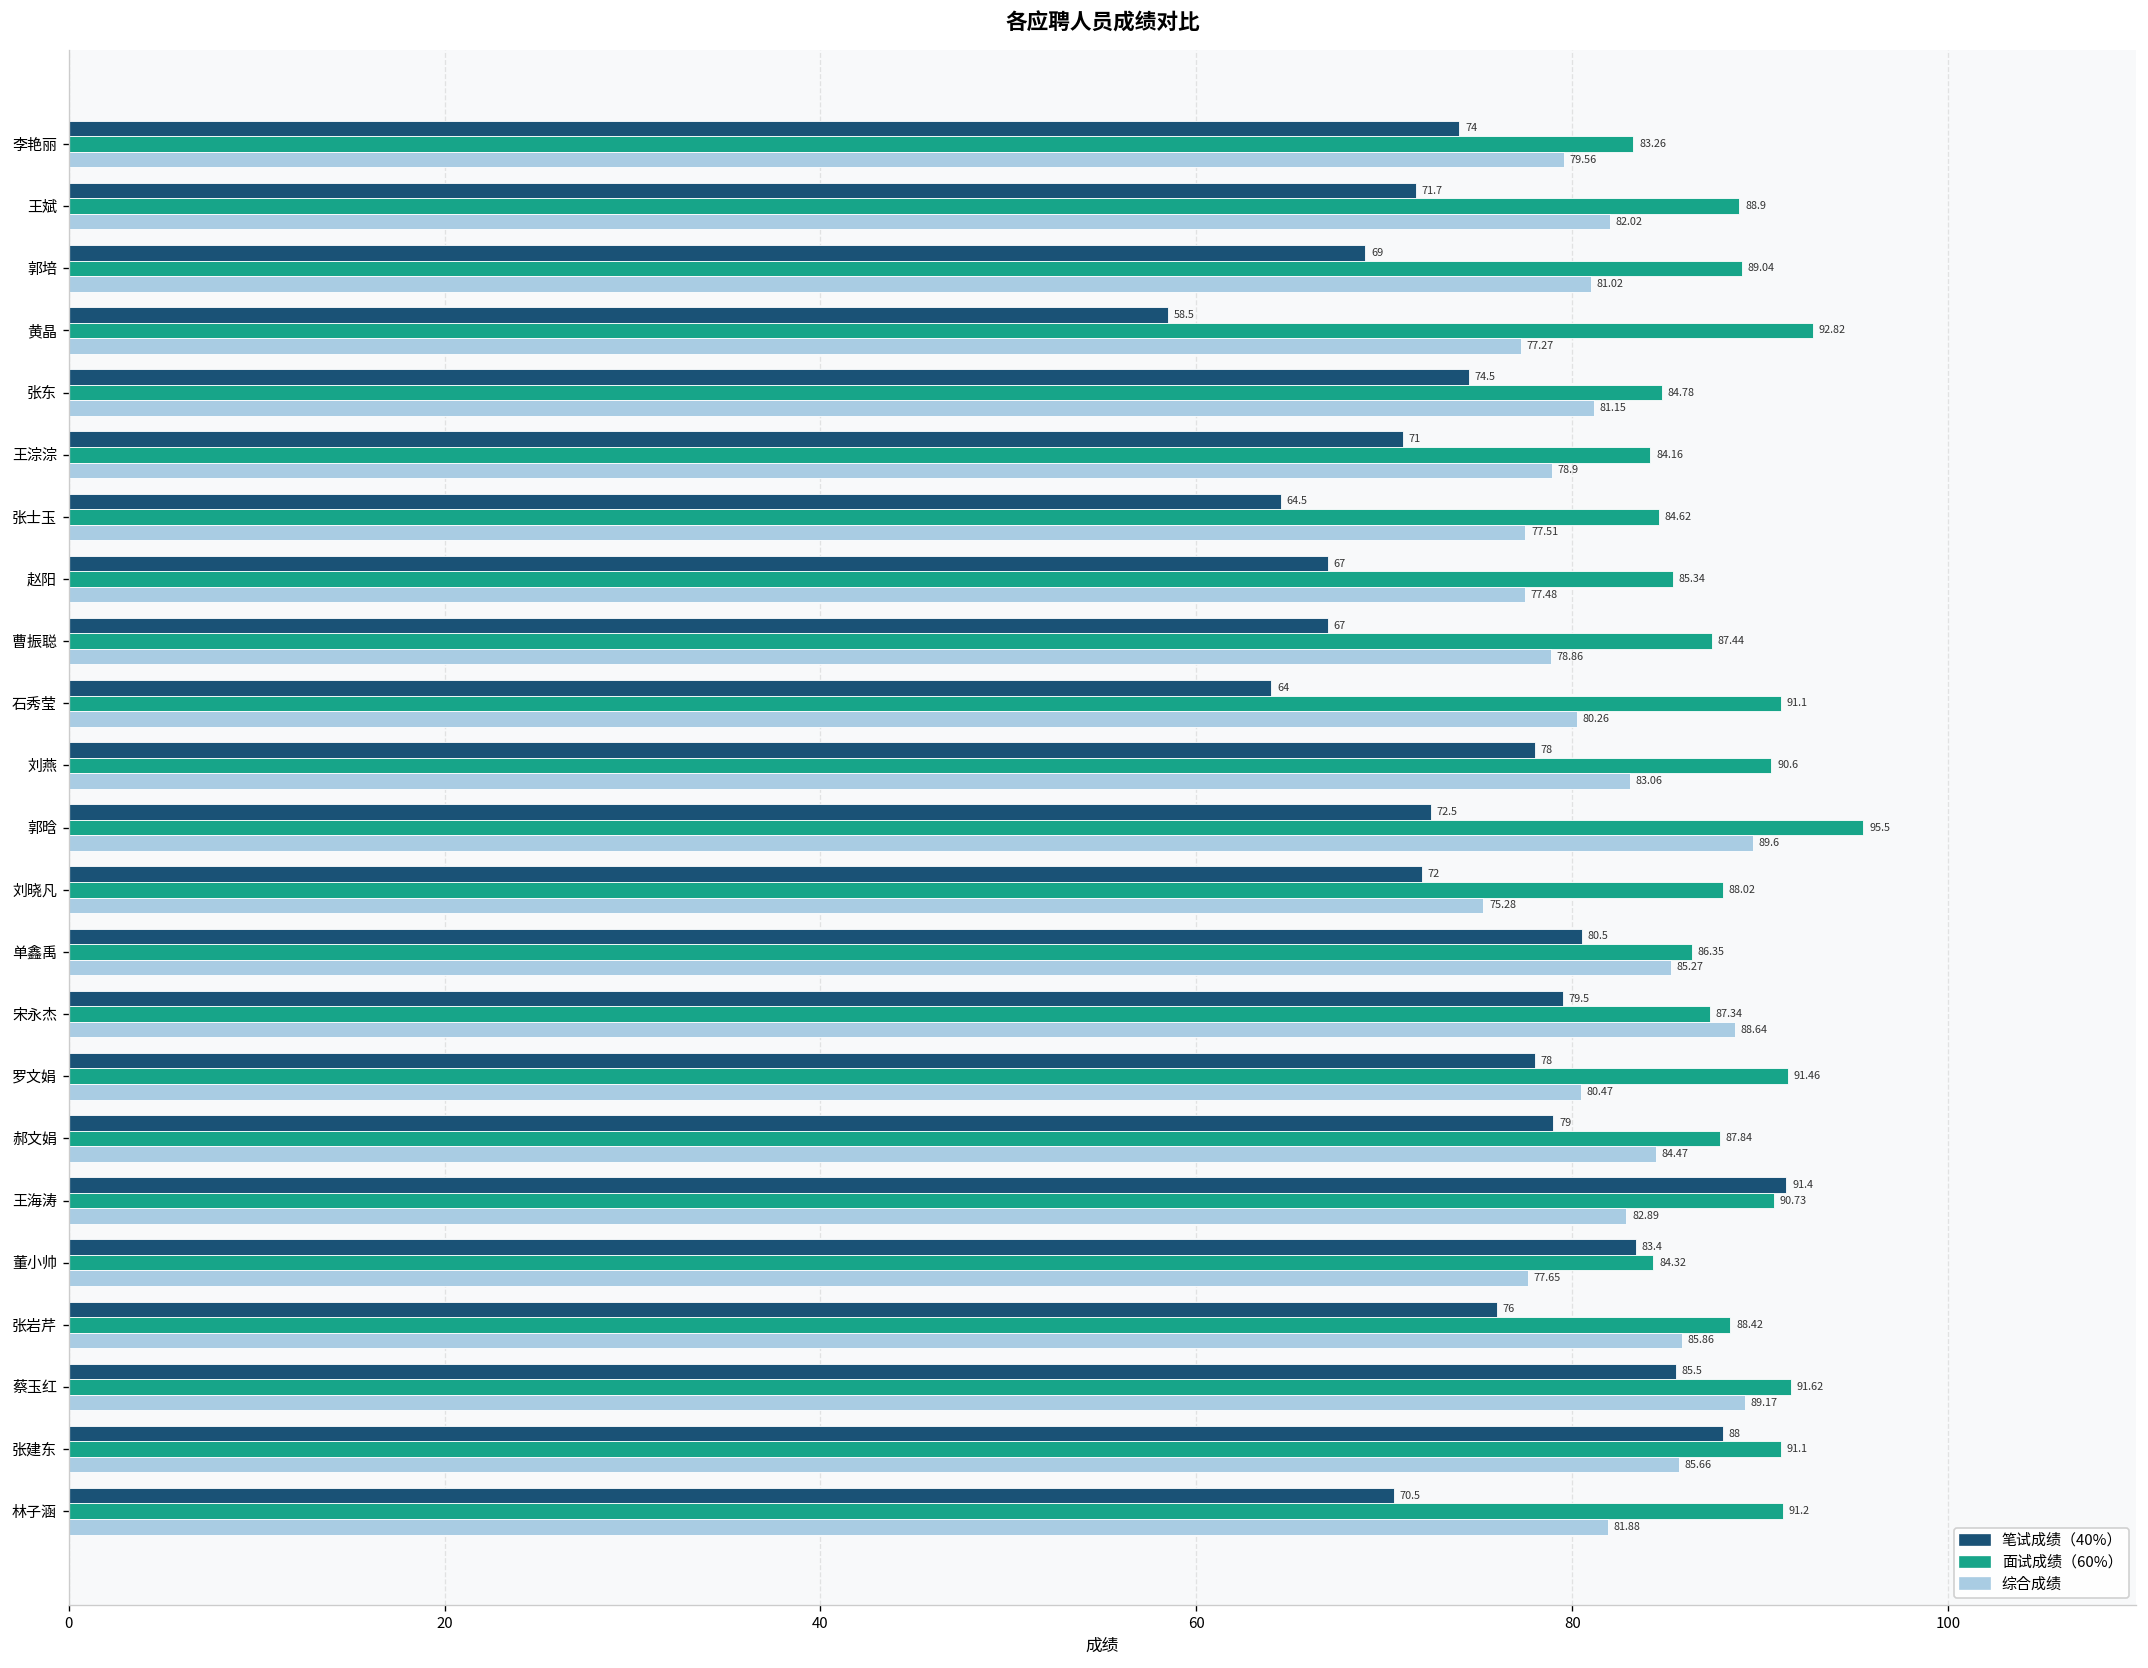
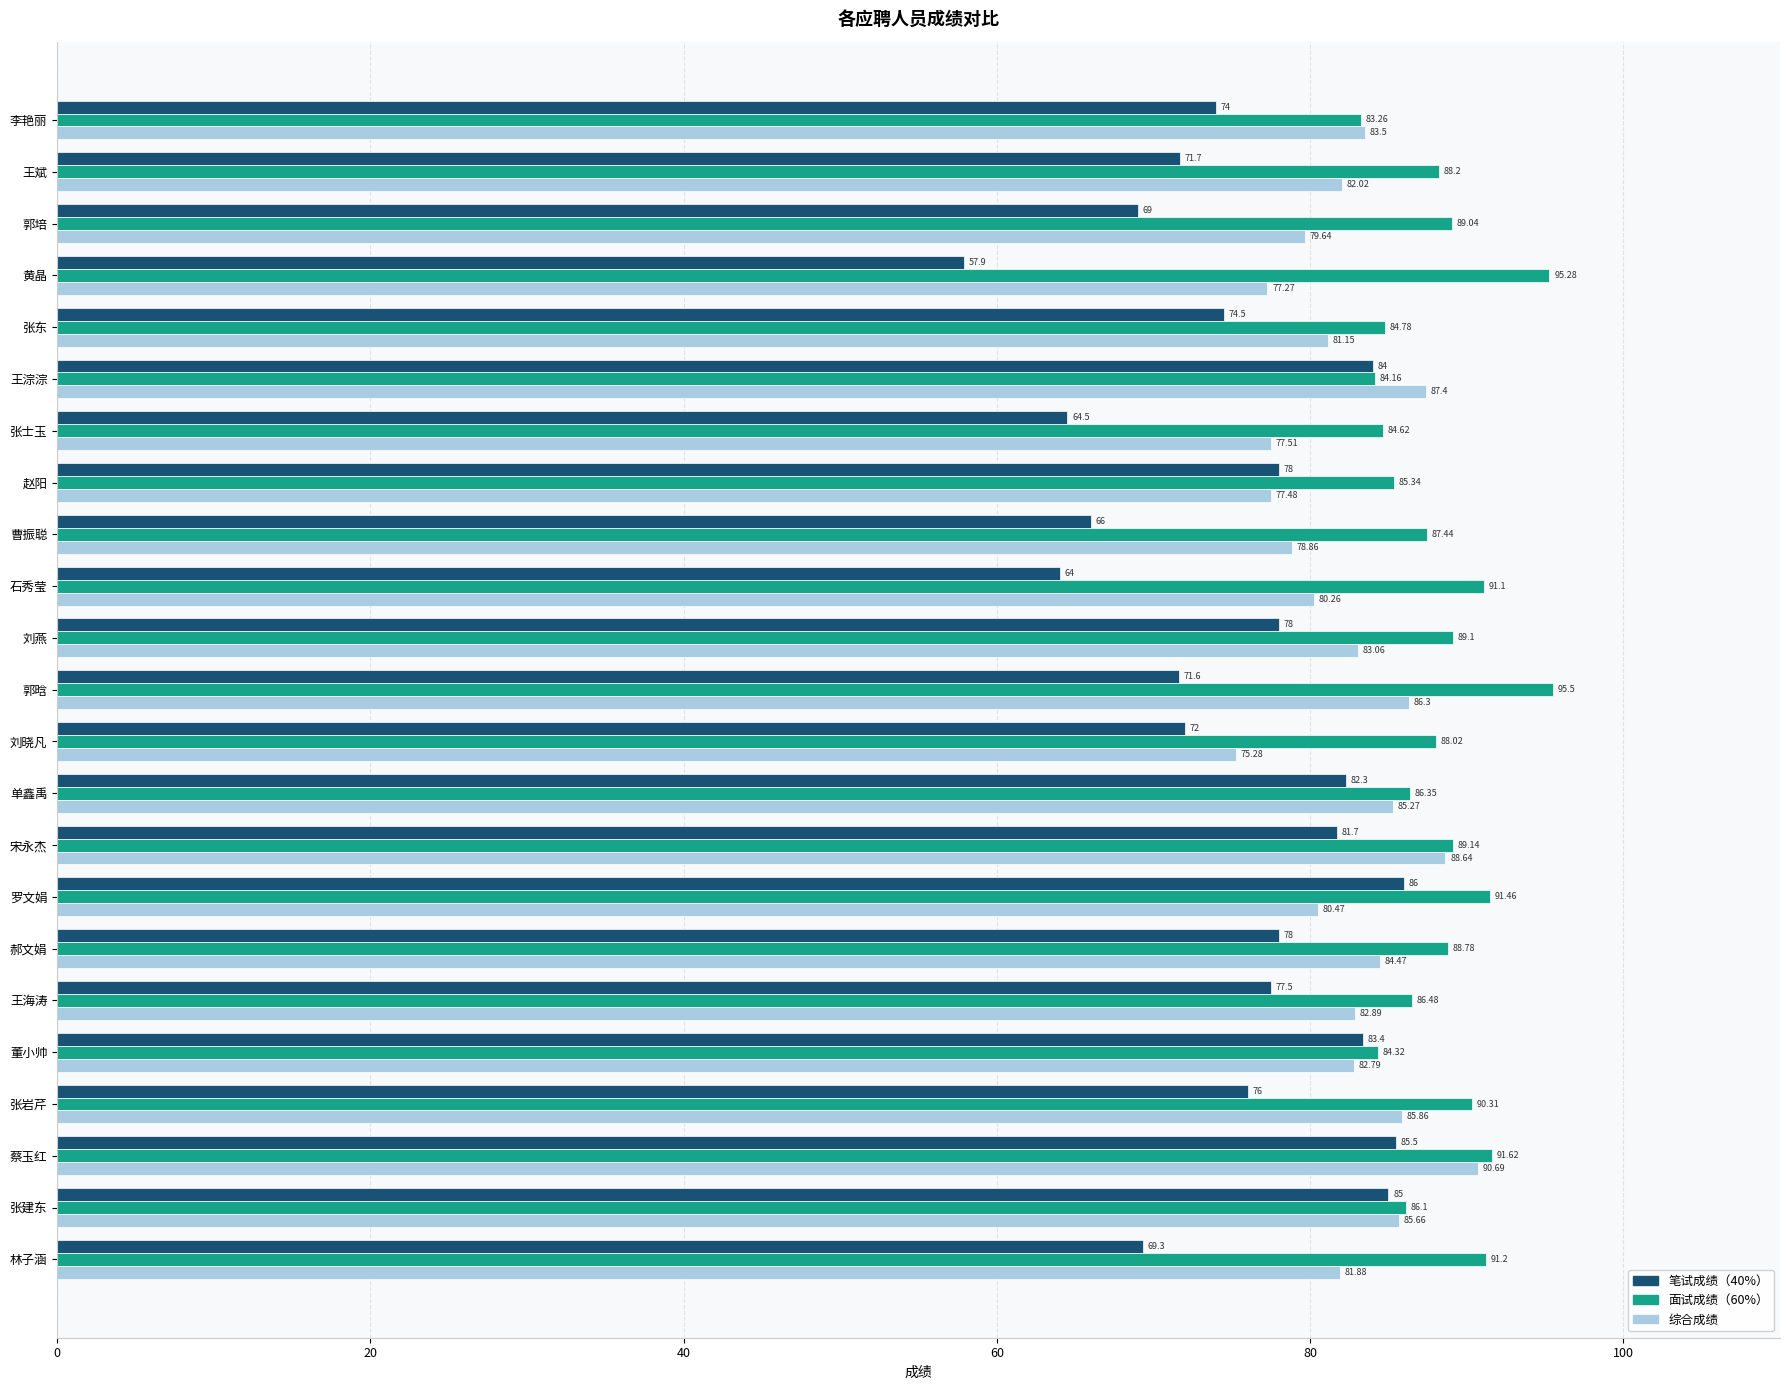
综合成绩, 李艳丽: 79.56 -> 83.5
面试成绩（60%）, 王斌: 88.9 -> 88.2
综合成绩, 郭培: 81.02 -> 79.64
笔试成绩（40%）, 黄晶: 58.5 -> 57.9
面试成绩（60%）, 黄晶: 92.82 -> 95.28
笔试成绩（40%）, 王淙淙: 71 -> 84
综合成绩, 王淙淙: 78.9 -> 87.4
笔试成绩（40%）, 赵阳: 67 -> 78
笔试成绩（40%）, 曹振聪: 67 -> 66
面试成绩（60%）, 刘燕: 90.6 -> 89.1
笔试成绩（40%）, 郭晗: 72.5 -> 71.6
综合成绩, 郭晗: 89.6 -> 86.3
笔试成绩（40%）, 单鑫禹: 80.5 -> 82.3
笔试成绩（40%）, 宋永杰: 79.5 -> 81.7
面试成绩（60%）, 宋永杰: 87.34 -> 89.14
笔试成绩（40%）, 罗文娟: 78 -> 86
笔试成绩（40%）, 郝文娟: 79 -> 78
面试成绩（60%）, 郝文娟: 87.84 -> 88.78
笔试成绩（40%）, 王海涛: 91.4 -> 77.5
面试成绩（60%）, 王海涛: 90.73 -> 86.48
综合成绩, 董小帅: 77.65 -> 82.79
面试成绩（60%）, 张岩芹: 88.42 -> 90.31
综合成绩, 蔡玉红: 89.17 -> 90.69
笔试成绩（40%）, 张建东: 88 -> 85
面试成绩（60%）, 张建东: 91.1 -> 86.1
笔试成绩（40%）, 林子涵: 70.5 -> 69.3
